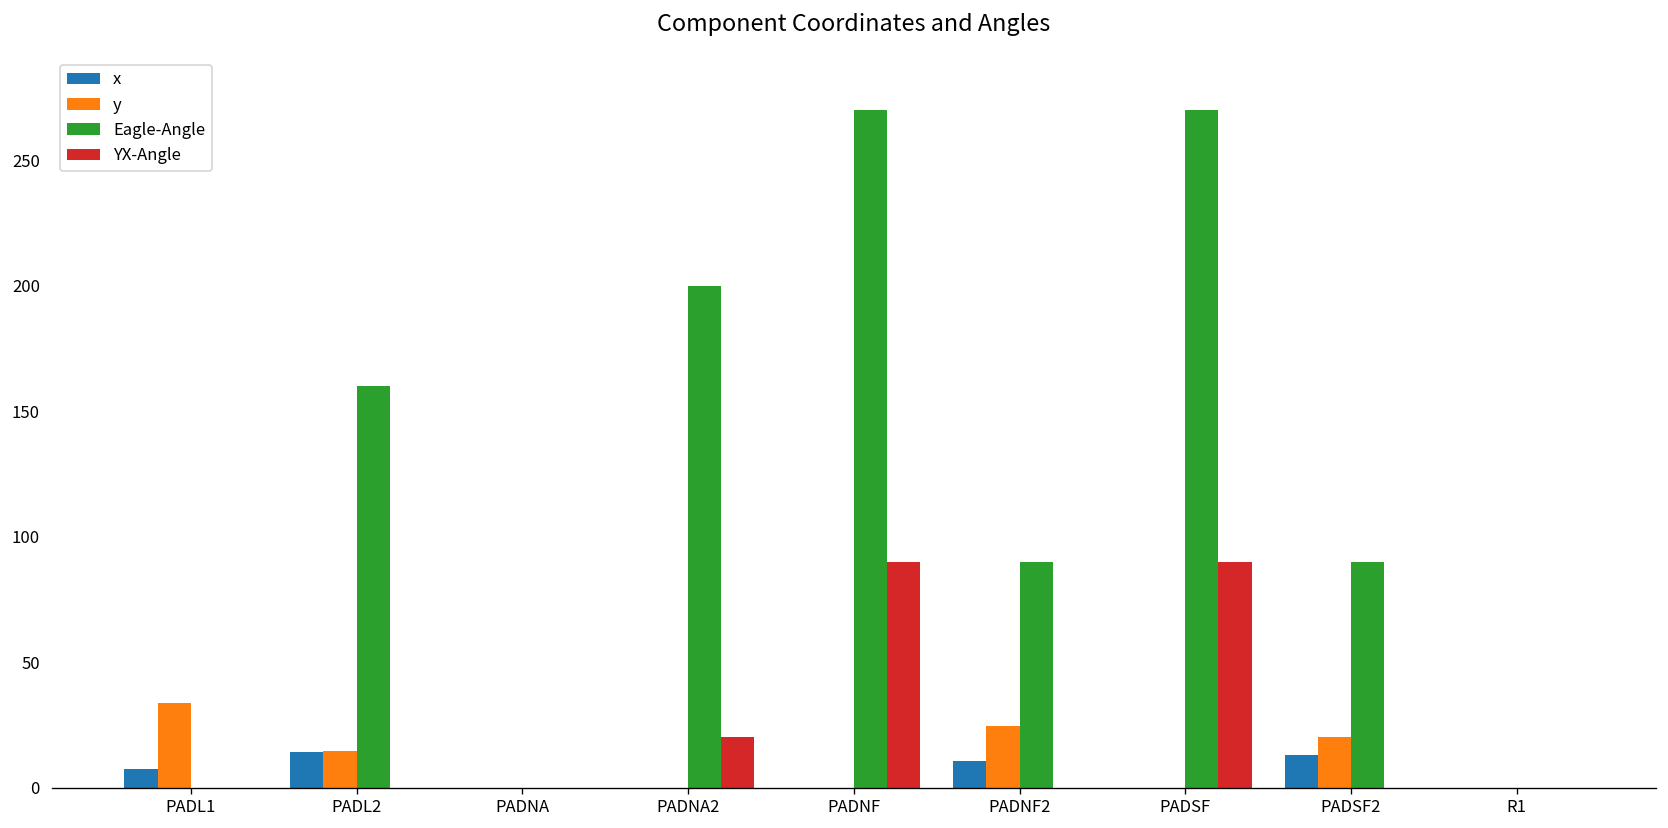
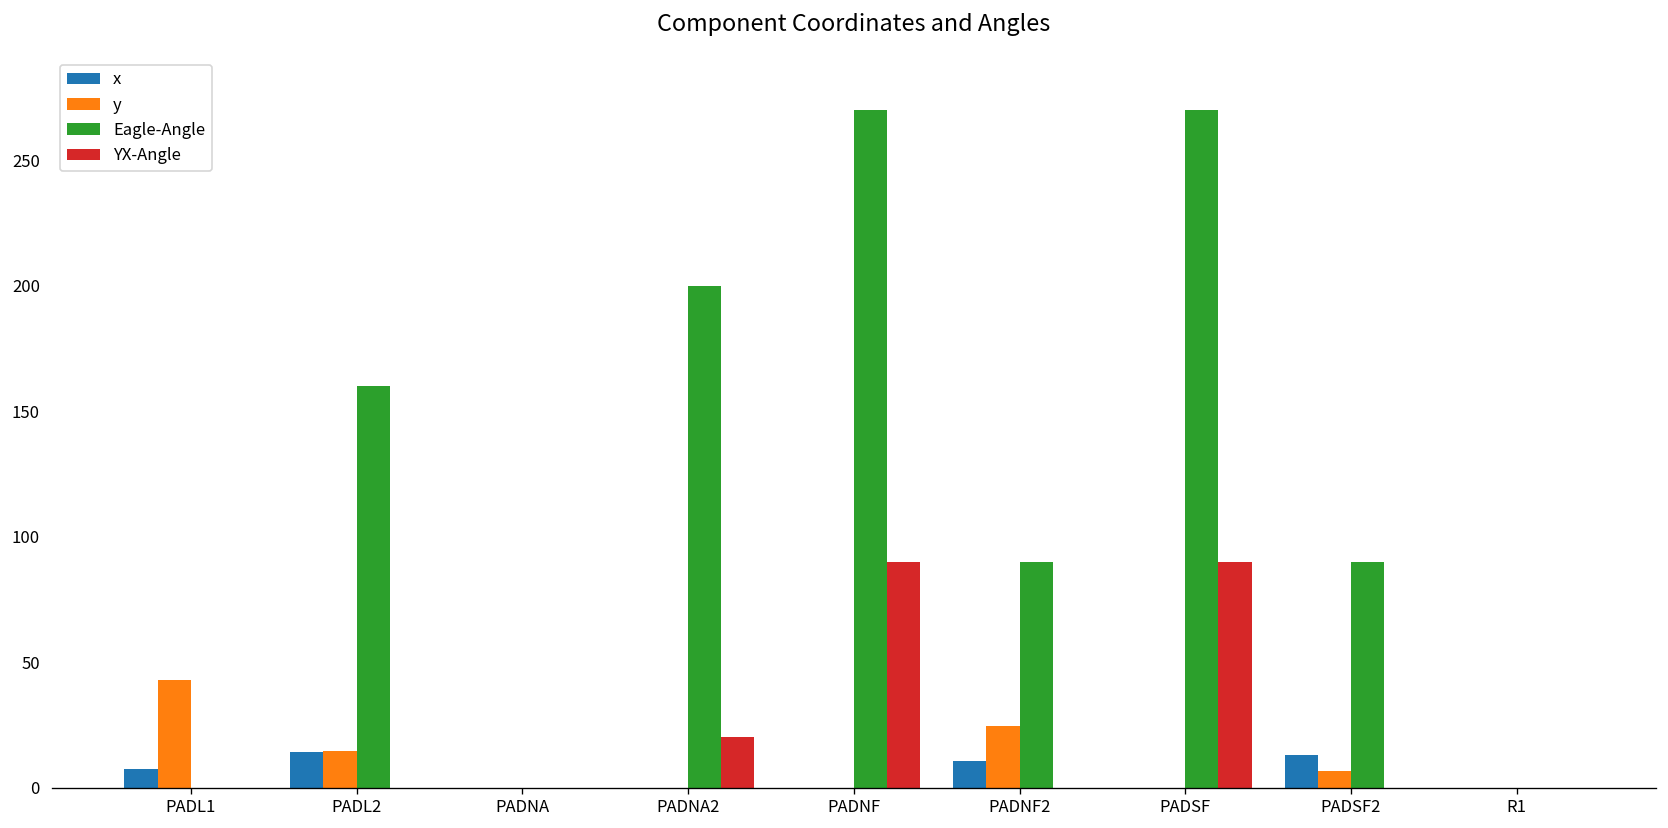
y, PADL1: 34 -> 43
y, PADSF2: 20 -> 7
